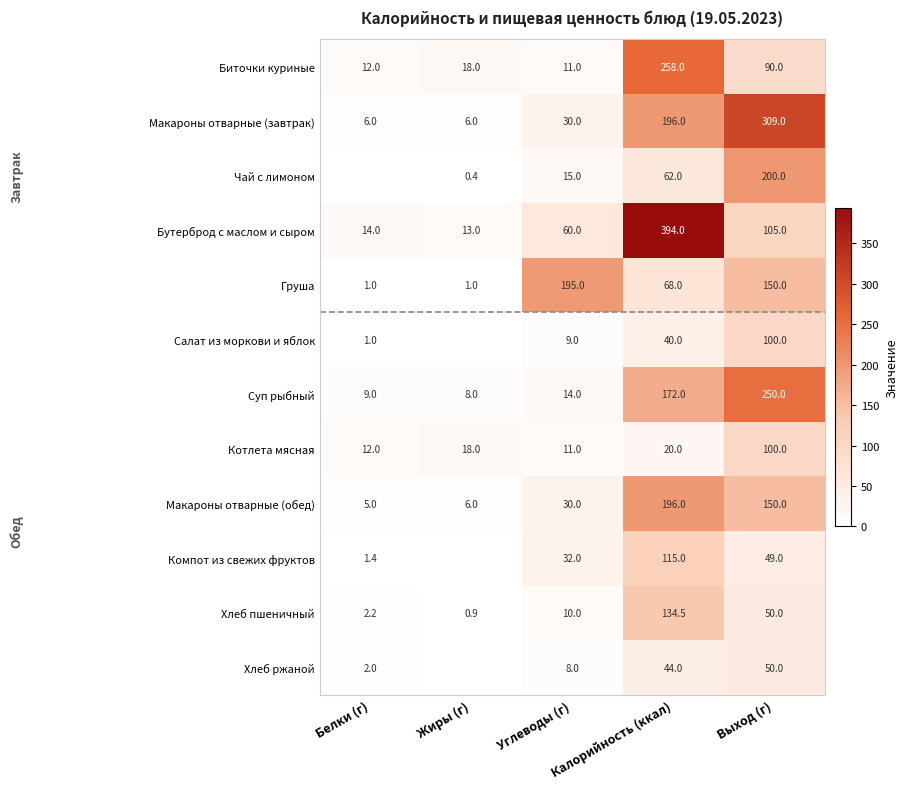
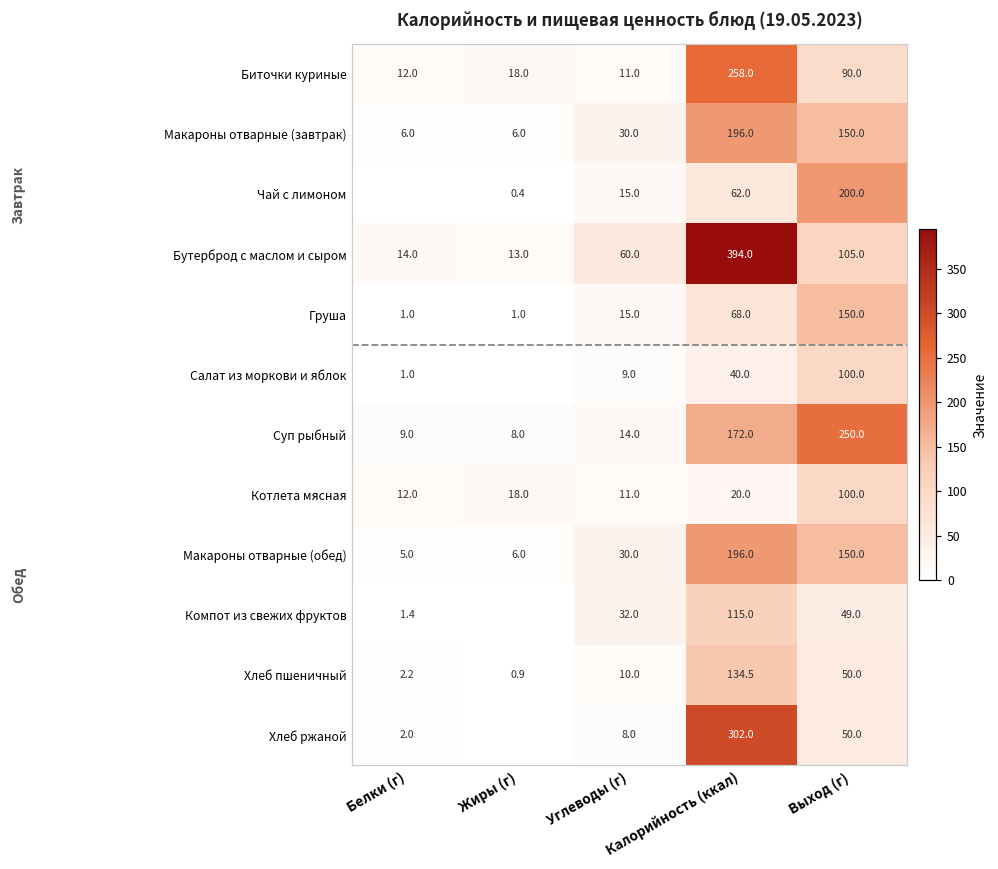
Макароны отварные (завтрак), Выход (г): 309.0 -> 150.0
Груша, Углеводы (г): 195.0 -> 15.0
Хлеб ржаной, Калорийность (ккал): 44.0 -> 302.0
